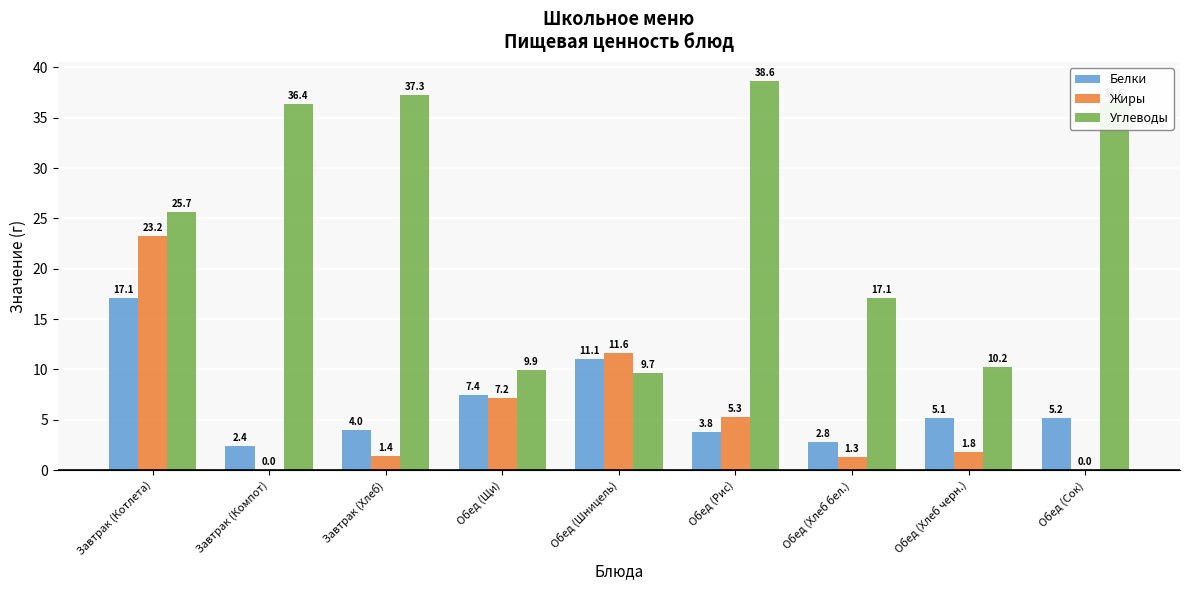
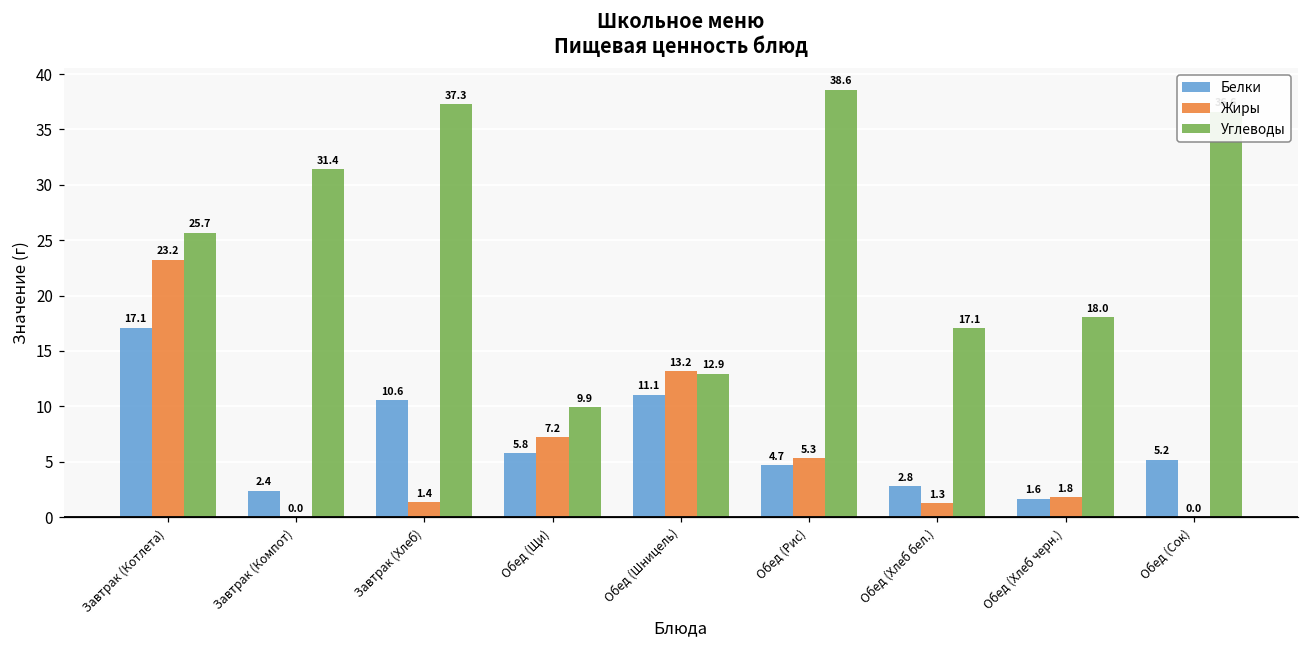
Углеводы, Завтрак (Компот): 36.4 -> 31.4
Белки, Завтрак (Хлеб): 4.0 -> 10.6
Белки, Обед (Щи): 7.4 -> 5.8
Жиры, Обед (Шницель): 11.6 -> 13.2
Углеводы, Обед (Шницель): 9.7 -> 12.9
Белки, Обед (Рис): 3.8 -> 4.7
Белки, Обед (Хлеб черн.): 5.1 -> 1.6
Углеводы, Обед (Хлеб черн.): 10.2 -> 18.0
